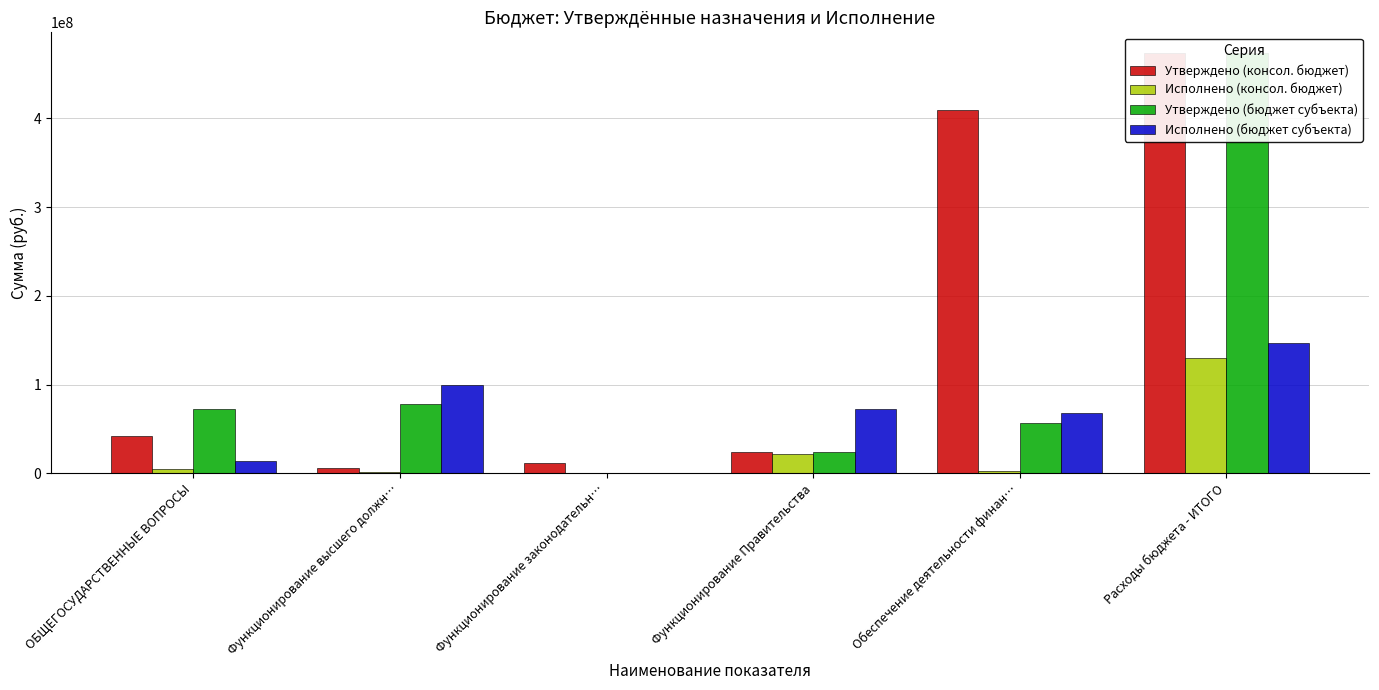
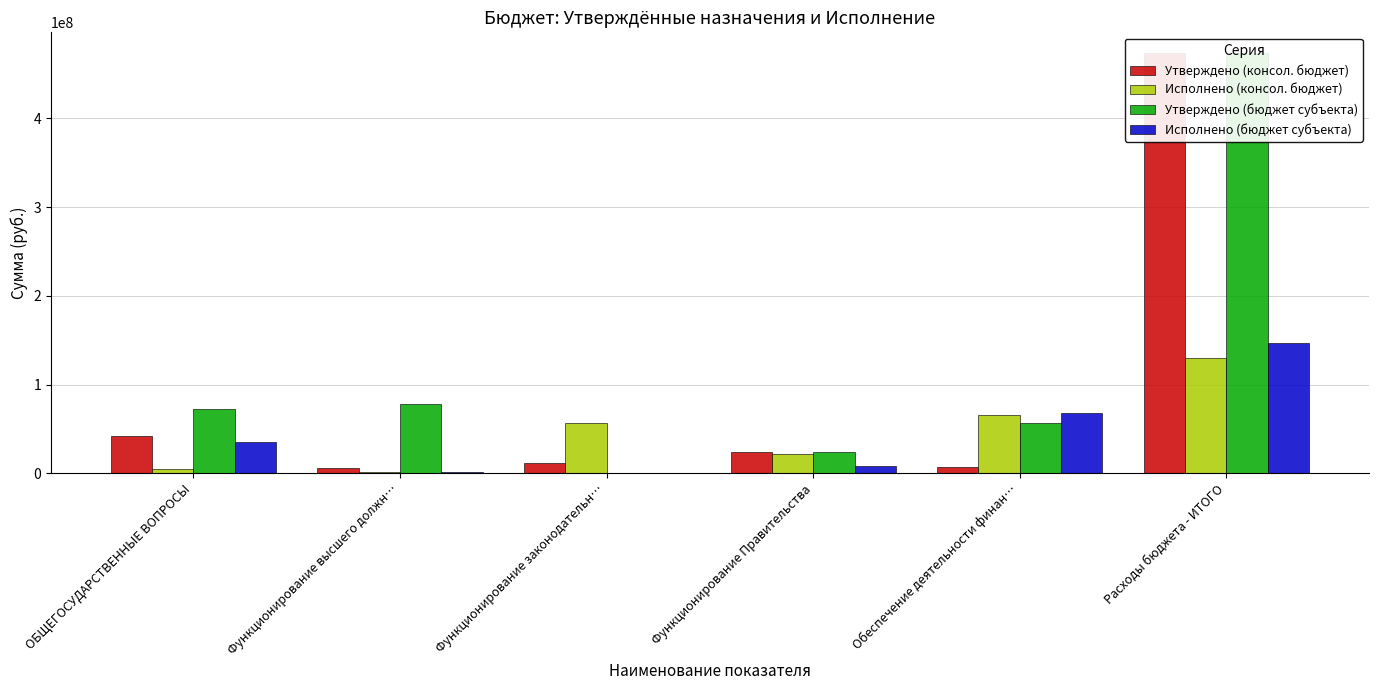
Исполнено (бюджет субъекта), ОБЩЕГОСУДАРСТВЕННЫЕ ВОПРОСЫ: 10000000 -> 40000000
Исполнено (бюджет субъекта), Функционирование высшего должн…: 100000000 -> 0
Исполнено (консол. бюджет), Функционирование законодательн…: 0 -> 60000000
Исполнено (бюджет субъекта), Функционирование Правительства: 70000000 -> 10000000
Утверждено (консол. бюджет), Обеспечение деятельности финан…: 410000000 -> 10000000
Исполнено (консол. бюджет), Обеспечение деятельности финан…: 0 -> 70000000
